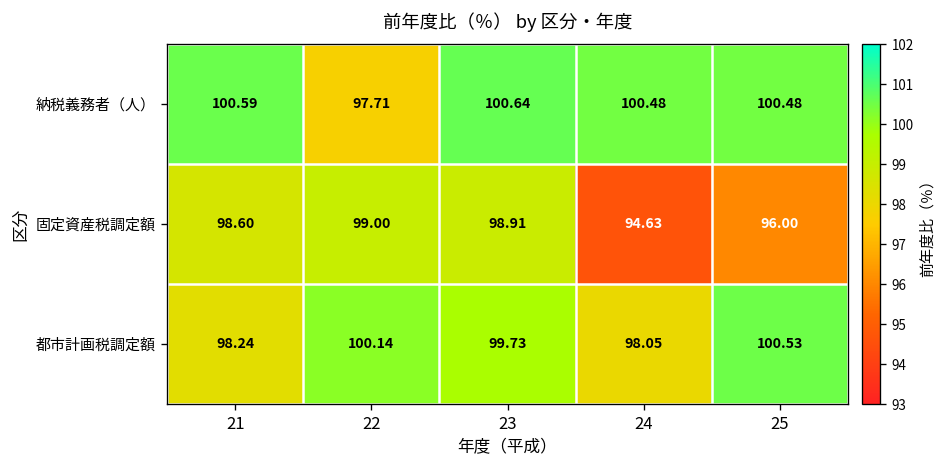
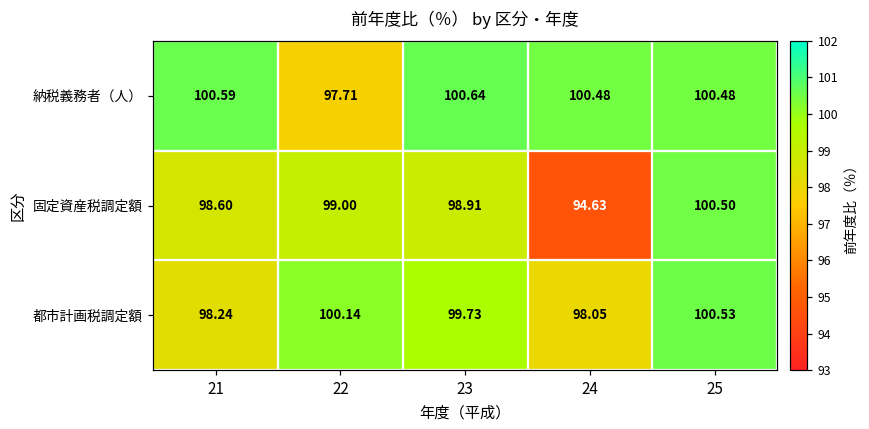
固定資産税調定額, 25: 96.00 -> 100.50
